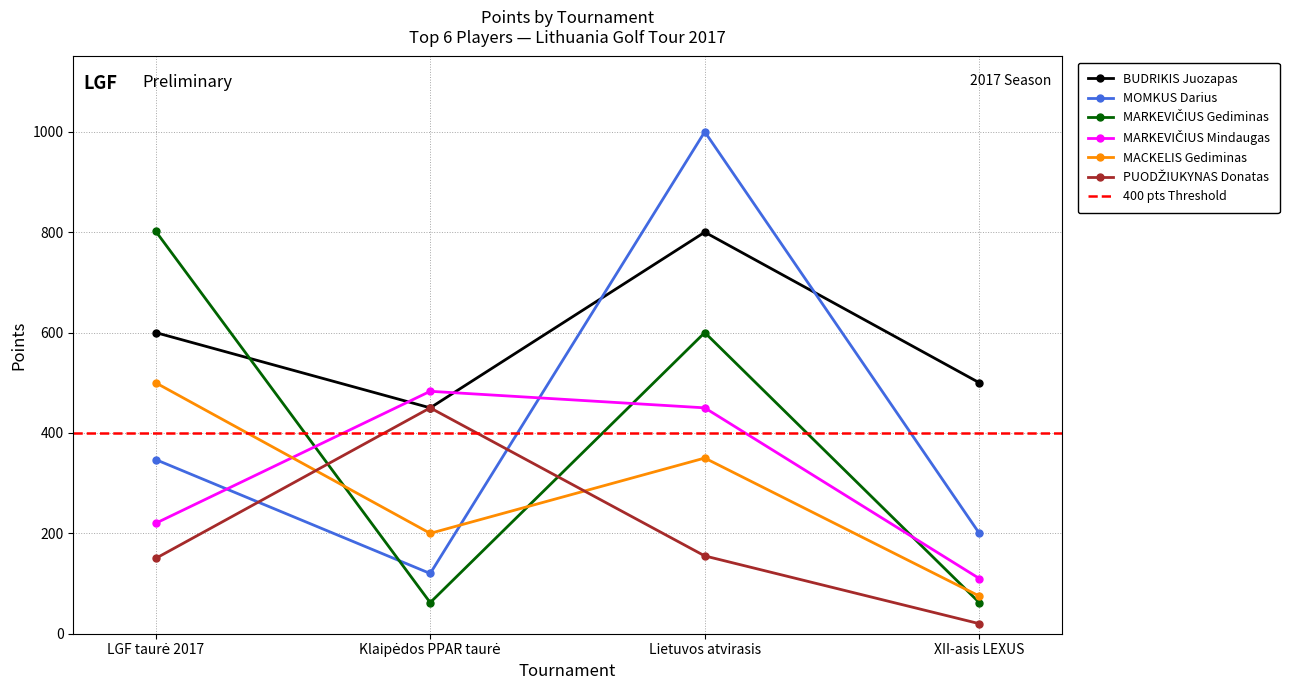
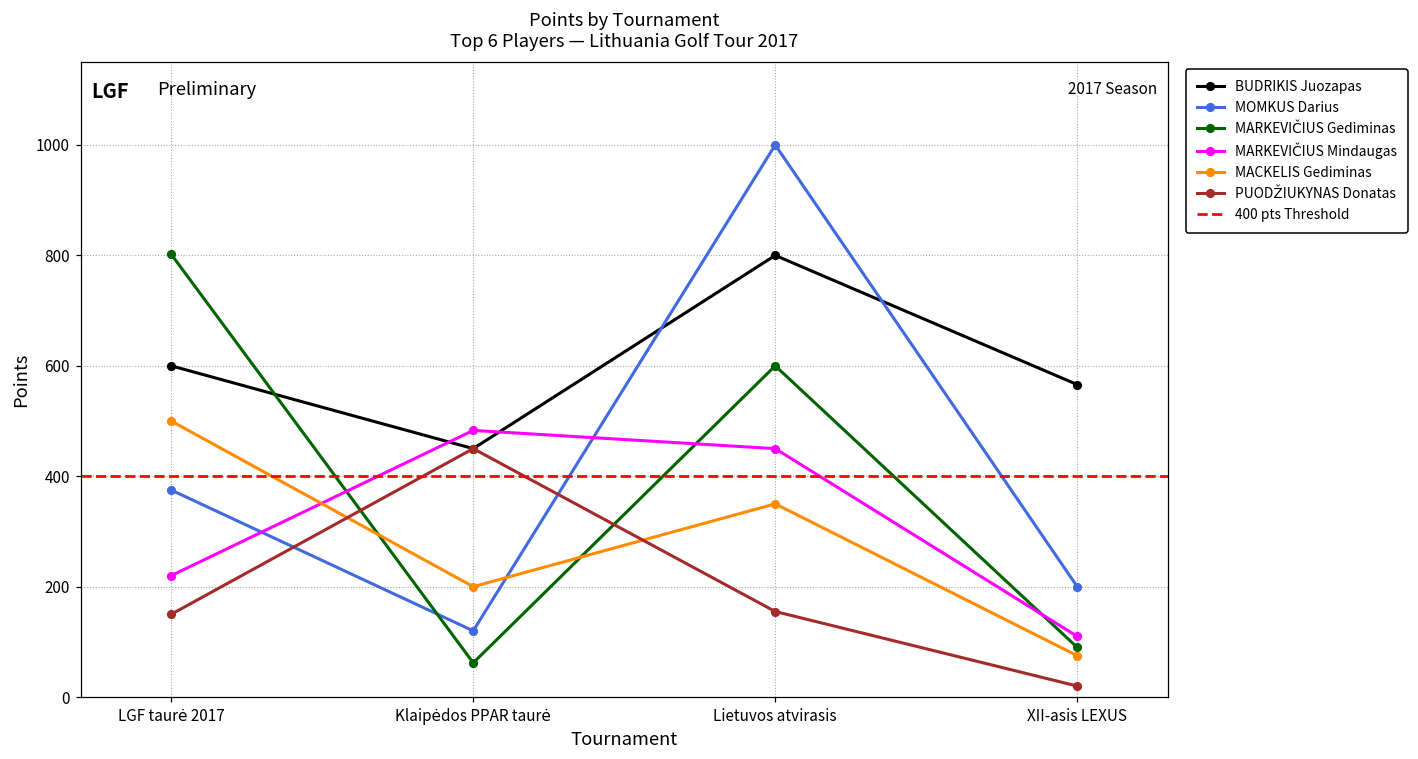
MOMKUS Darius, LGF taurė 2017: 350 -> 380
BUDRIKIS Juozapas, XII-asis LEXUS: 500 -> 570
MARKEVIČIUS Gediminas, XII-asis LEXUS: 60 -> 90
